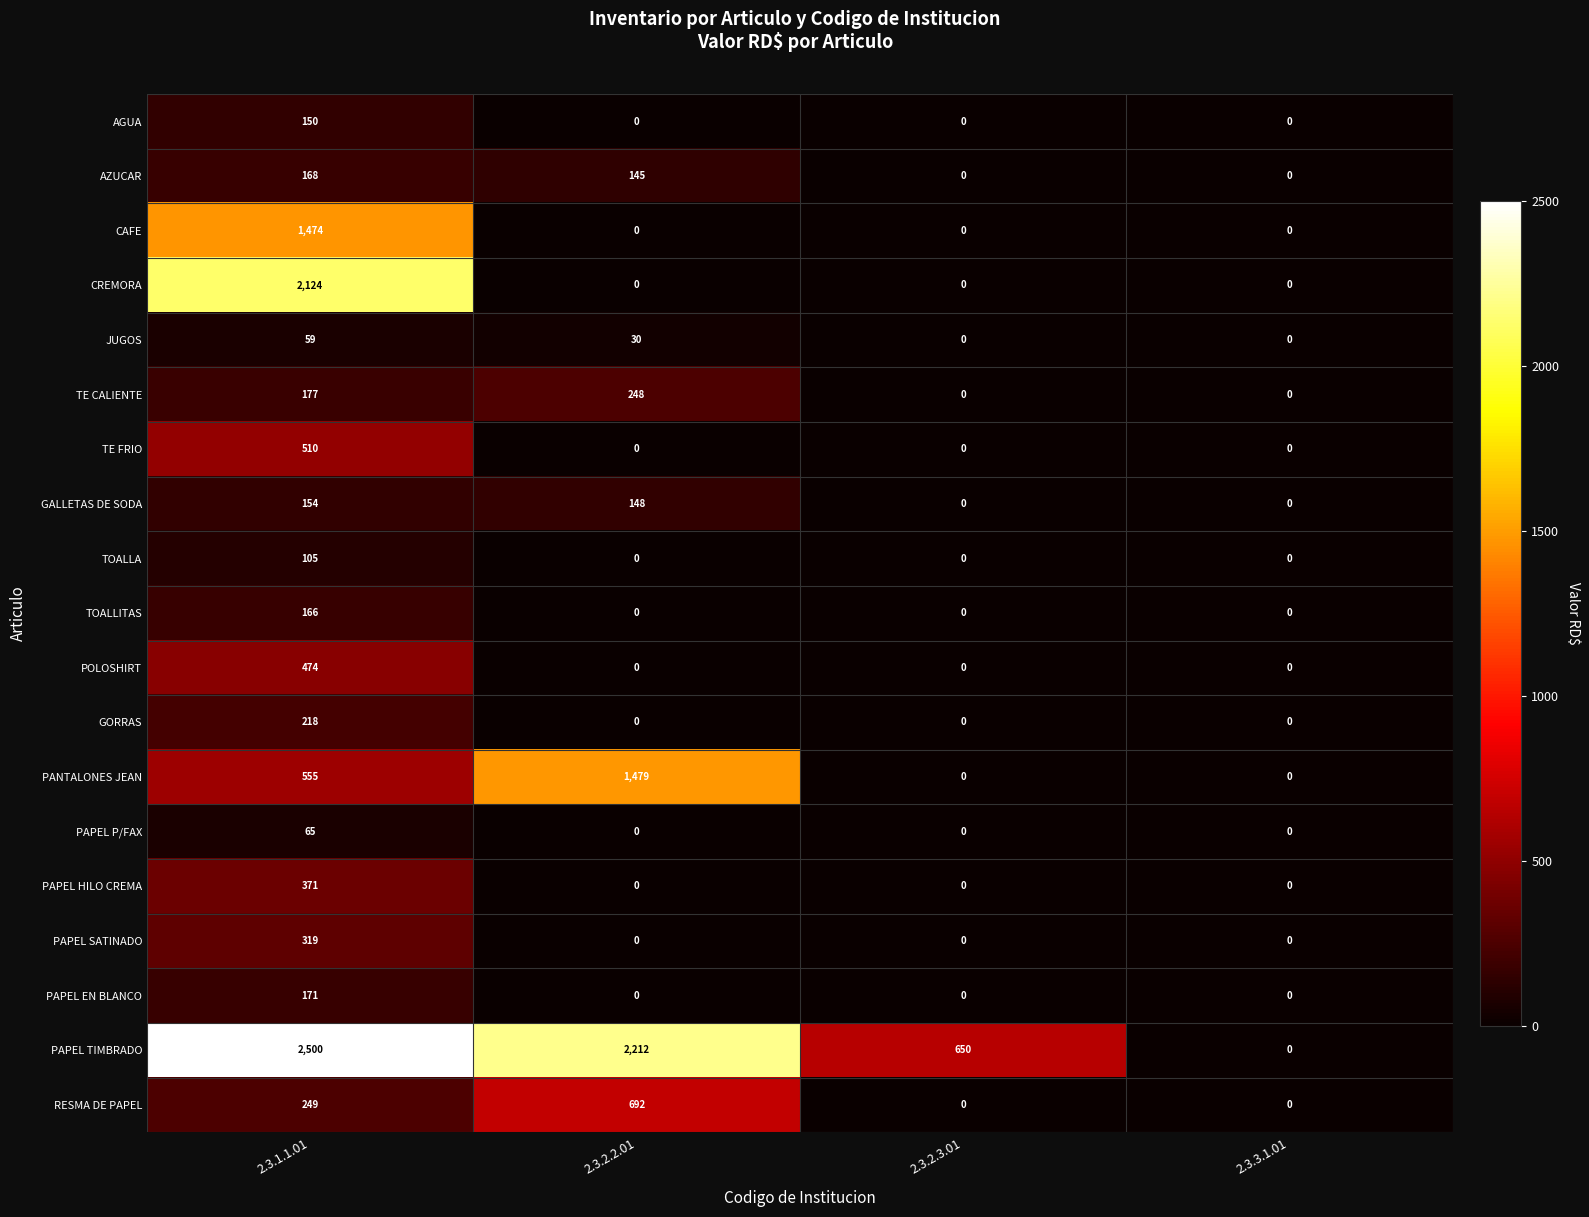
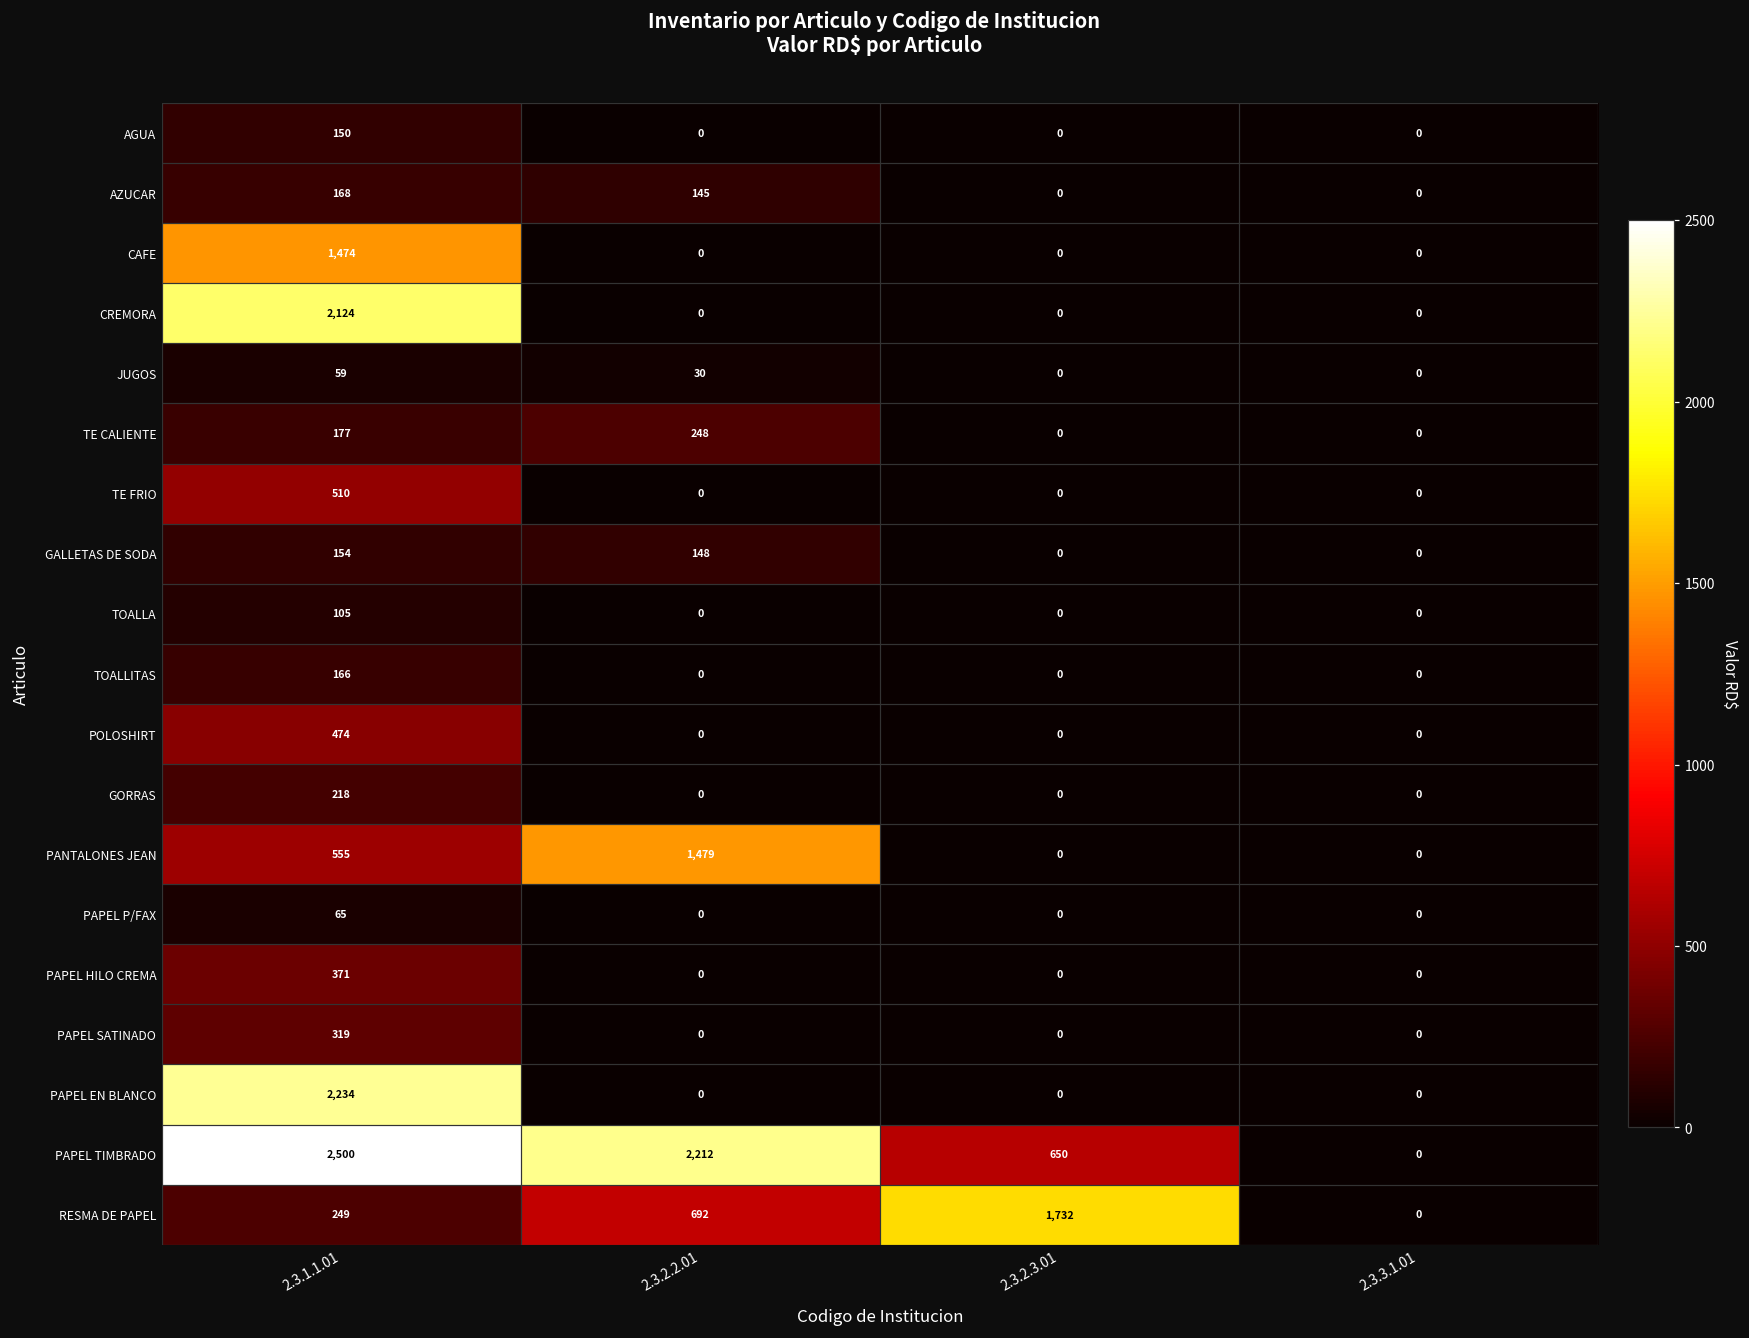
PAPEL EN BLANCO, 2.3.1.1.01: 171 -> 2,234
RESMA DE PAPEL, 2.3.2.3.01: 0 -> 1,732
